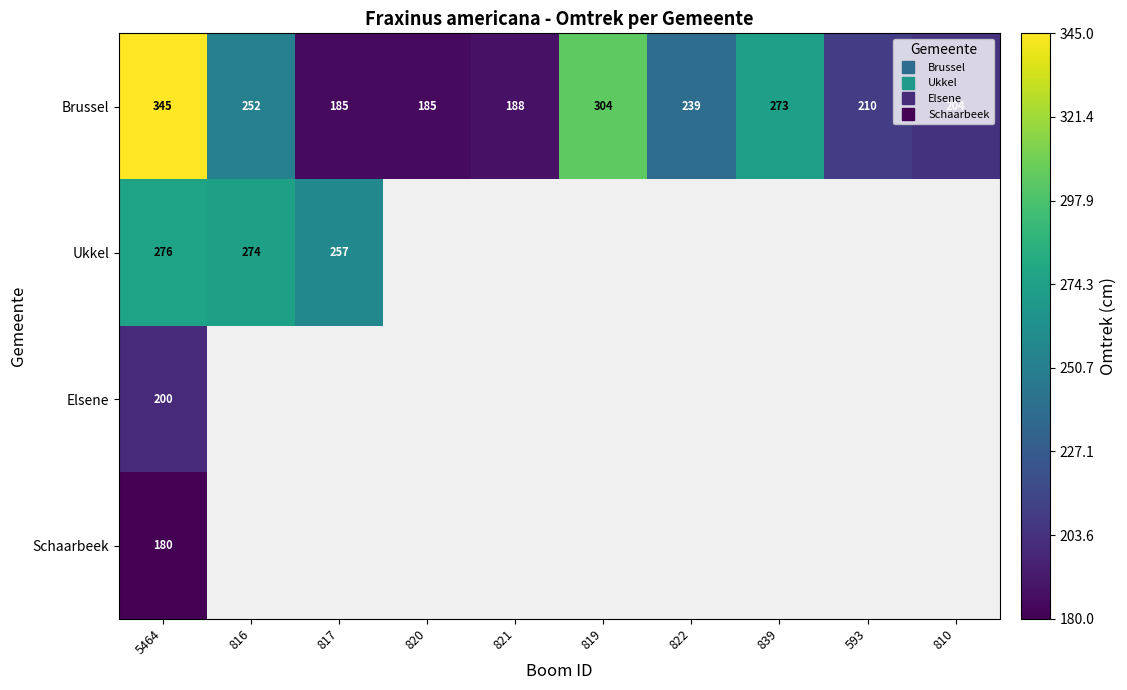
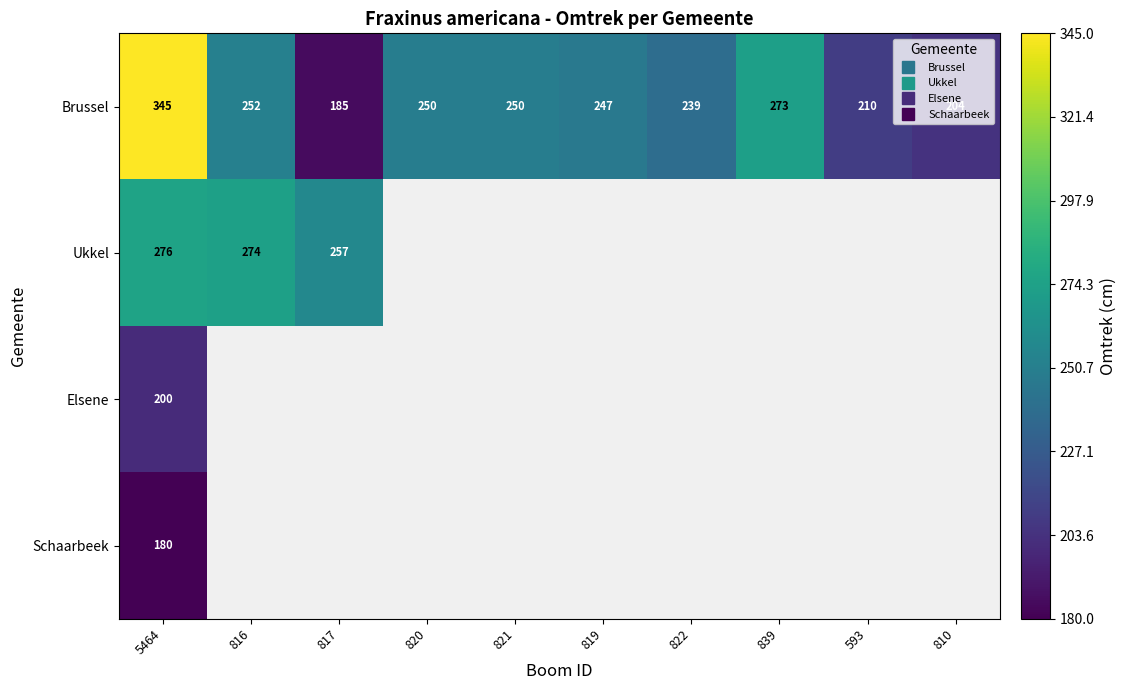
Brussel, 820: 185 -> 250
Brussel, 821: 188 -> 250
Brussel, 819: 304 -> 247
